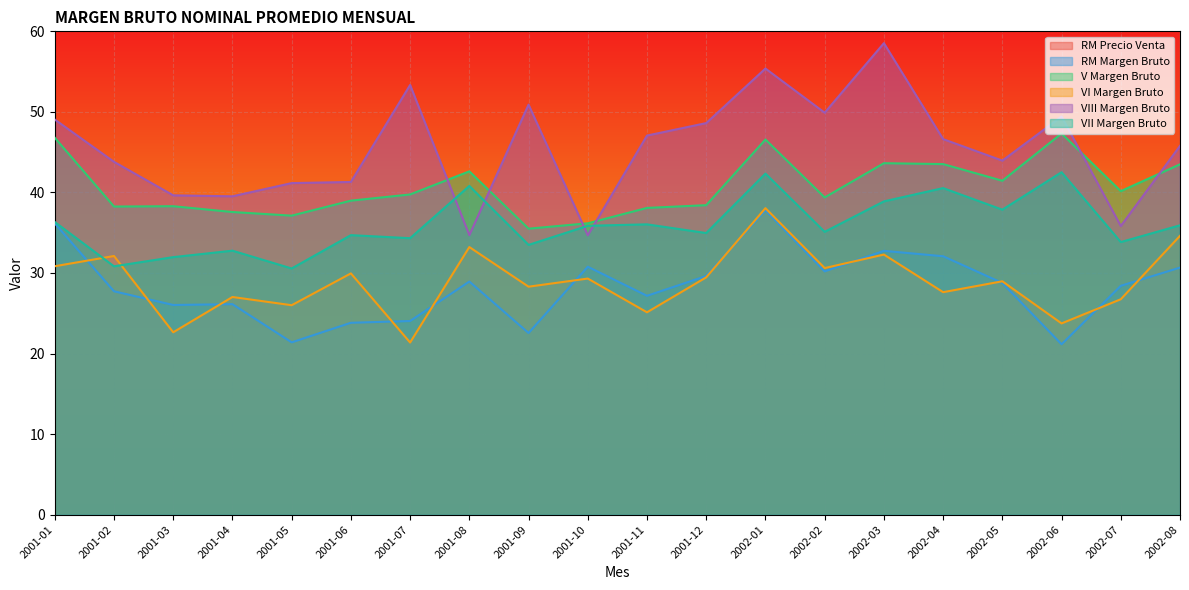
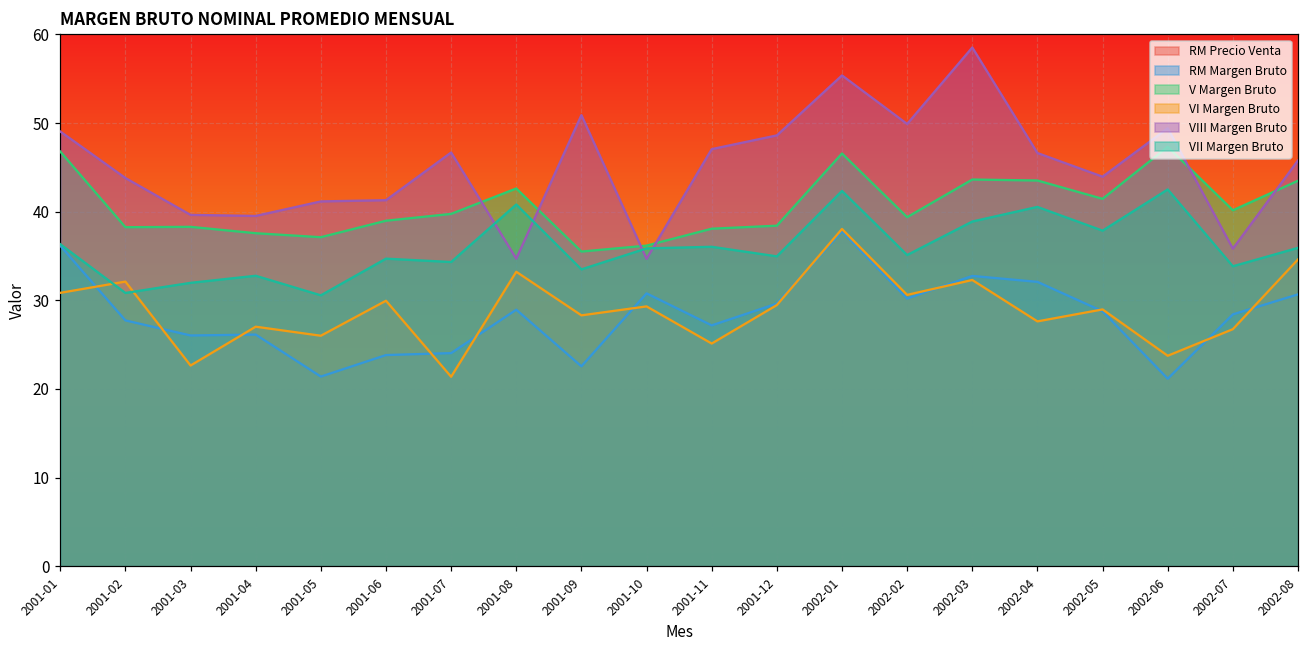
VIII Margen Bruto, 2001-07: 53 -> 47
